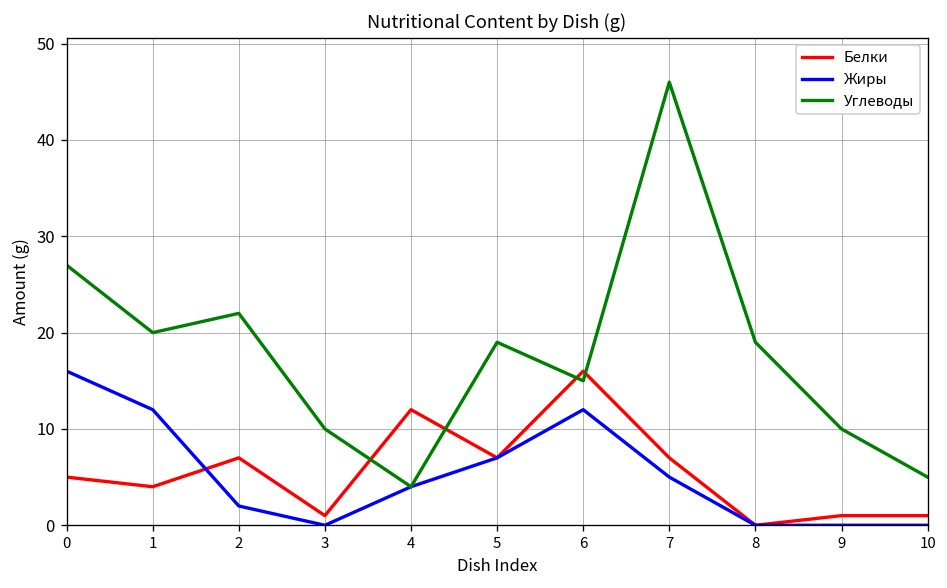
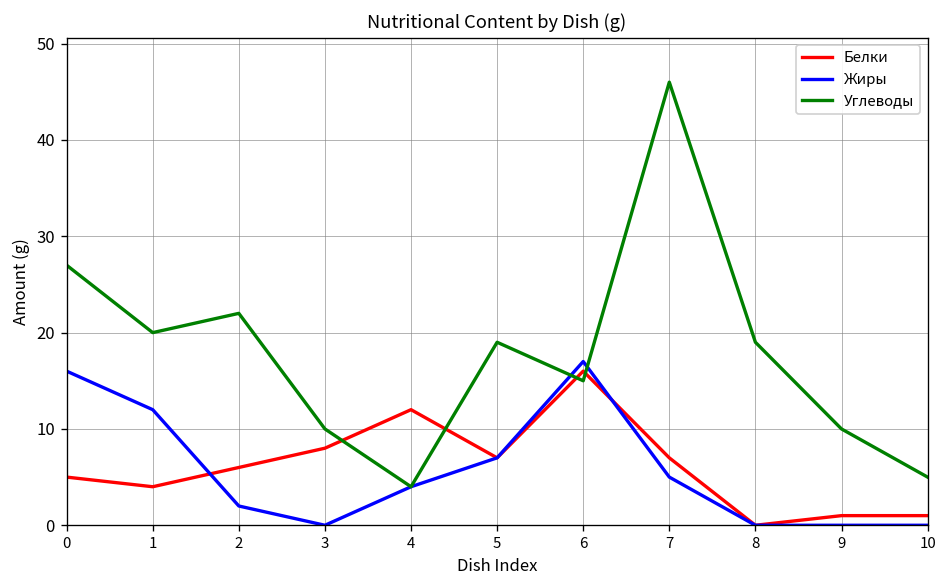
Белки, 2: 7 -> 6
Белки, 3: 1 -> 8
Жиры, 6: 12 -> 17
